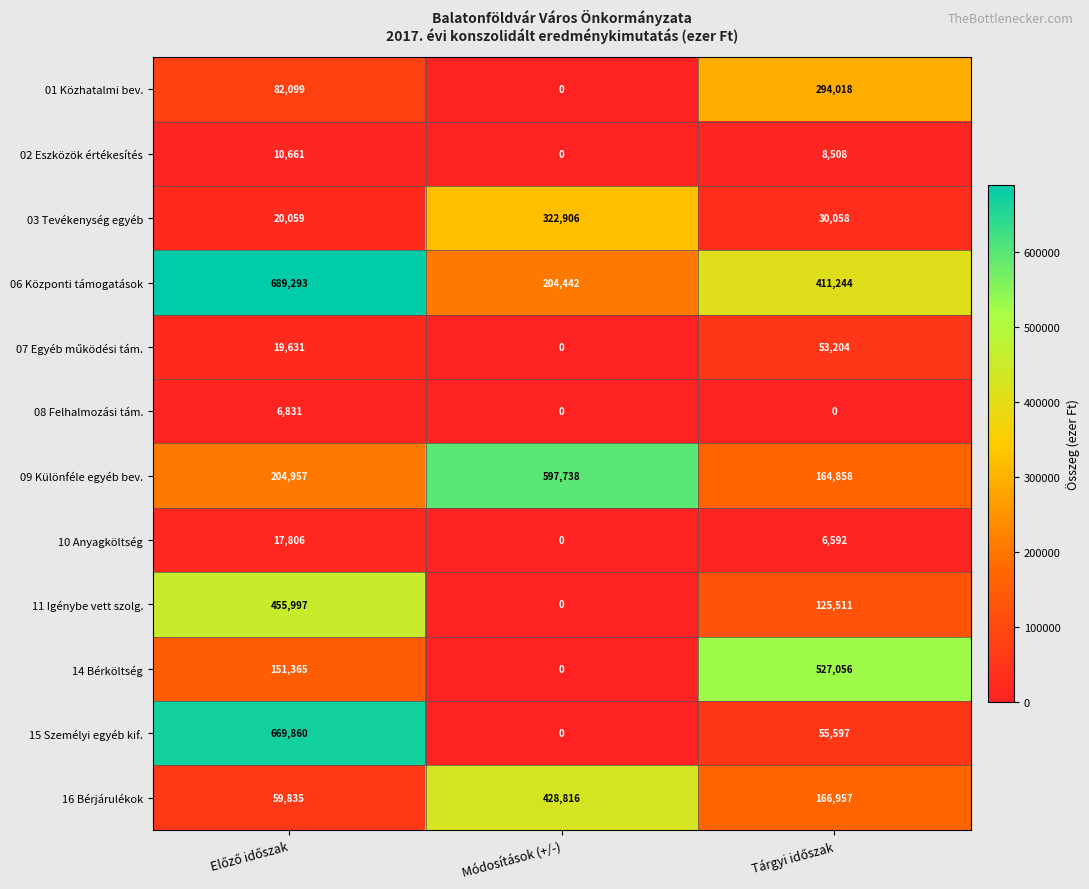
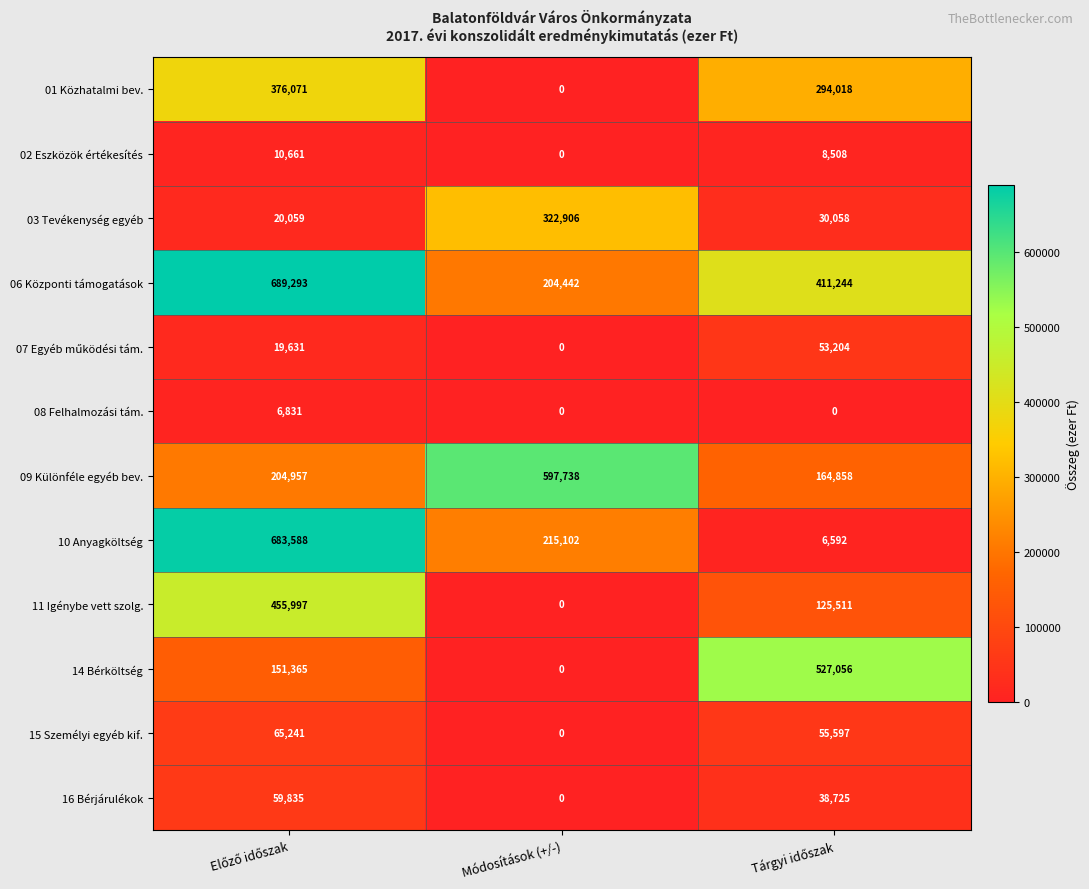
01 Közhatalmi bev., Előző időszak: 82,099 -> 376,071
10 Anyagköltség, Előző időszak: 17,806 -> 683,588
10 Anyagköltség, Módosítások (+/-): 0 -> 215,102
15 Személyi egyéb kif., Előző időszak: 669,860 -> 65,241
16 Bérjárulékok, Módosítások (+/-): 428,816 -> 0
16 Bérjárulékok, Tárgyi időszak: 166,957 -> 38,725
